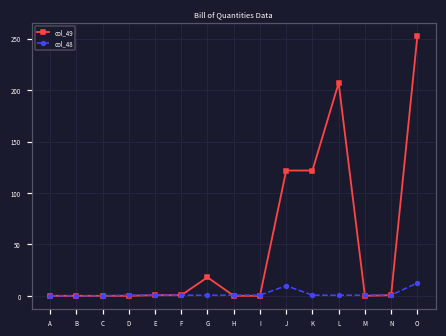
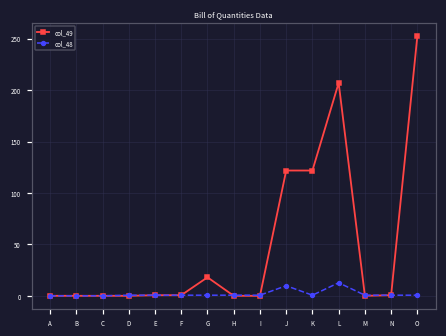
col_48, L: 0 -> 10
col_48, O: 10 -> 0
